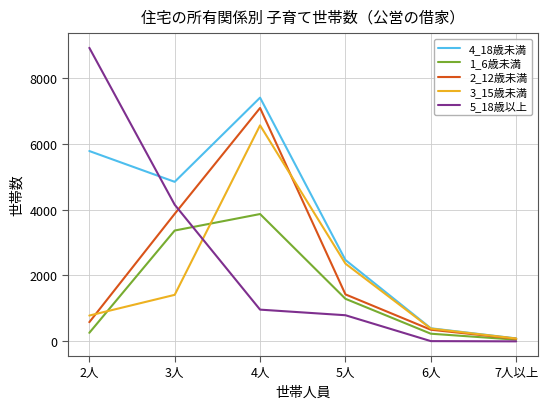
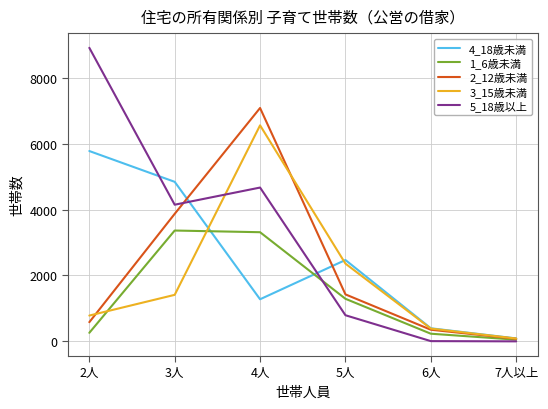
4_18歳未満, 4人: 7400 -> 1300
1_6歳未満, 4人: 3900 -> 3300
5_18歳以上, 4人: 1000 -> 4700
